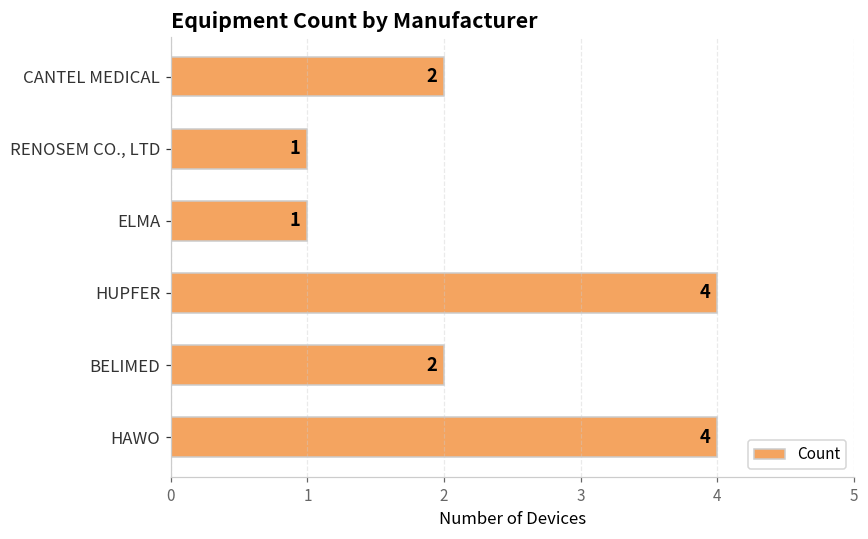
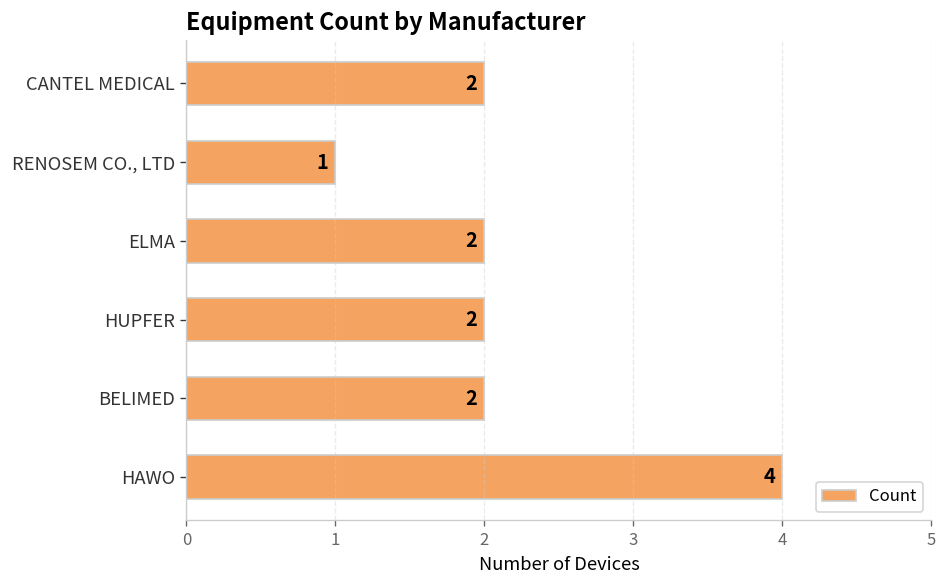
ELMA: 1 -> 2
HUPFER: 4 -> 2
